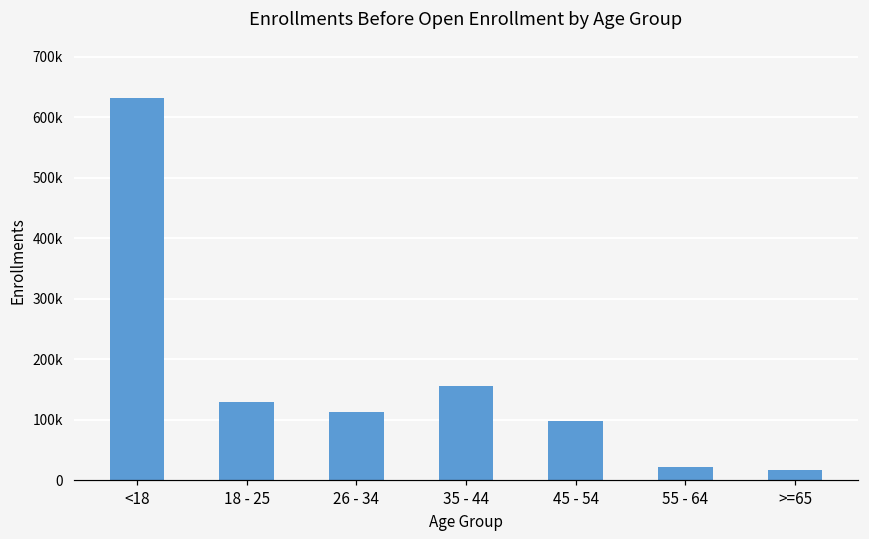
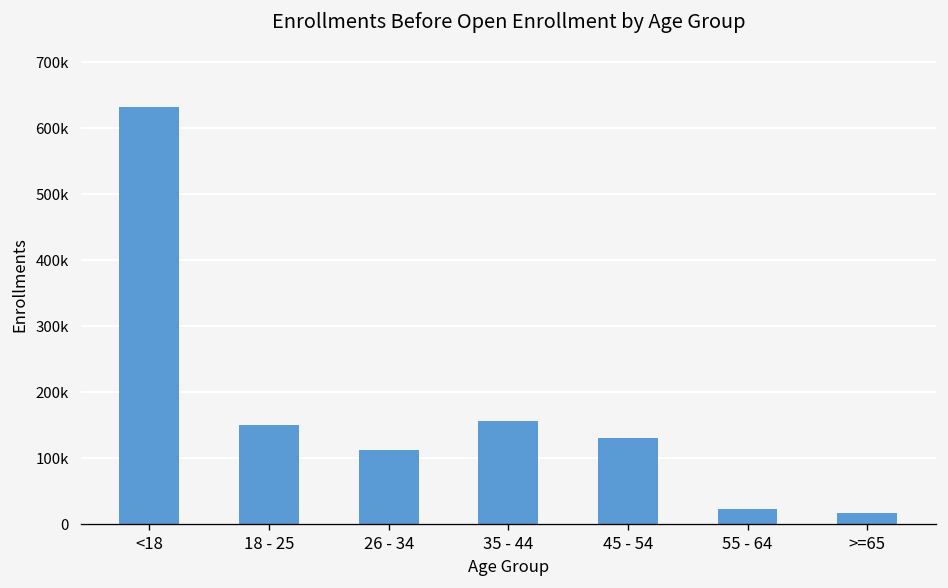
18 - 25: 130000 -> 150000
45 - 54: 100000 -> 130000
